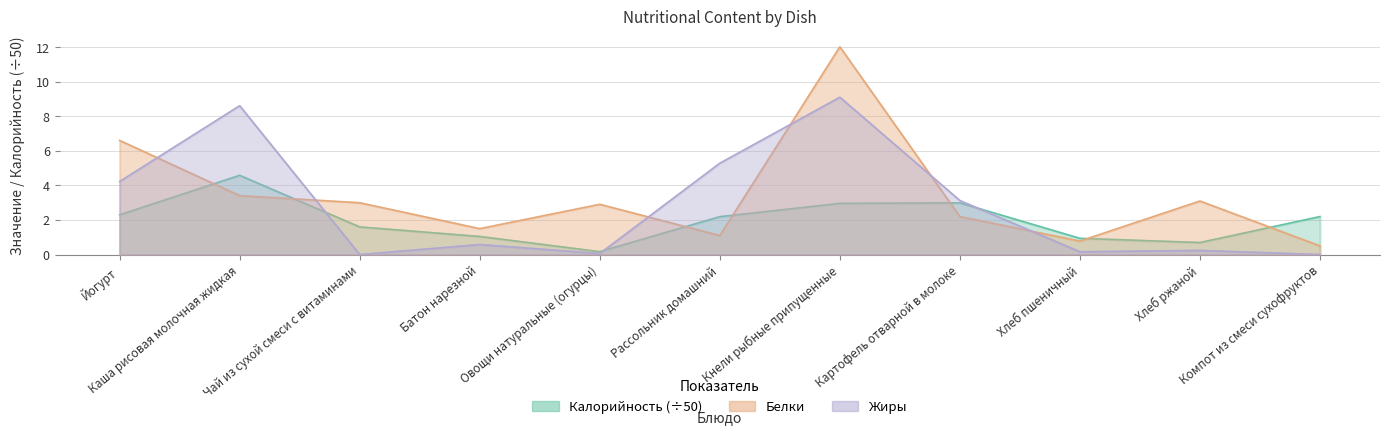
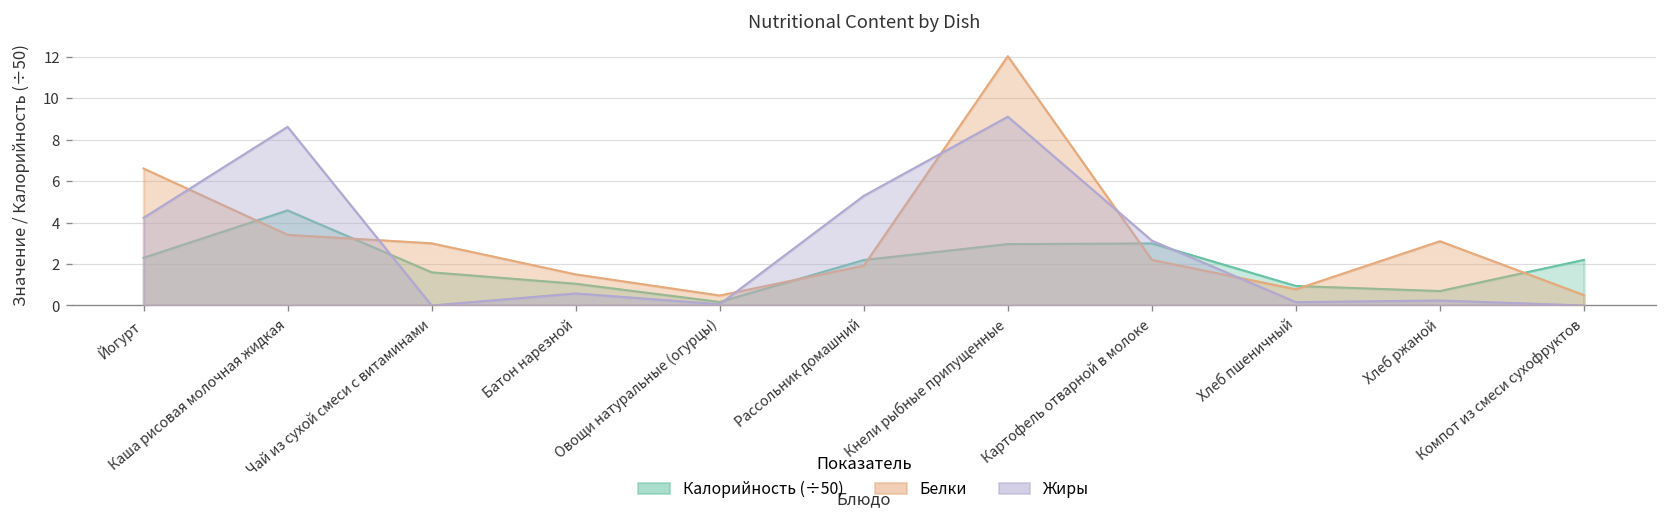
Белки, Овощи натуральные (огурцы): 2.9 -> 0.5
Белки, Рассольник домашний: 1.1 -> 1.9
